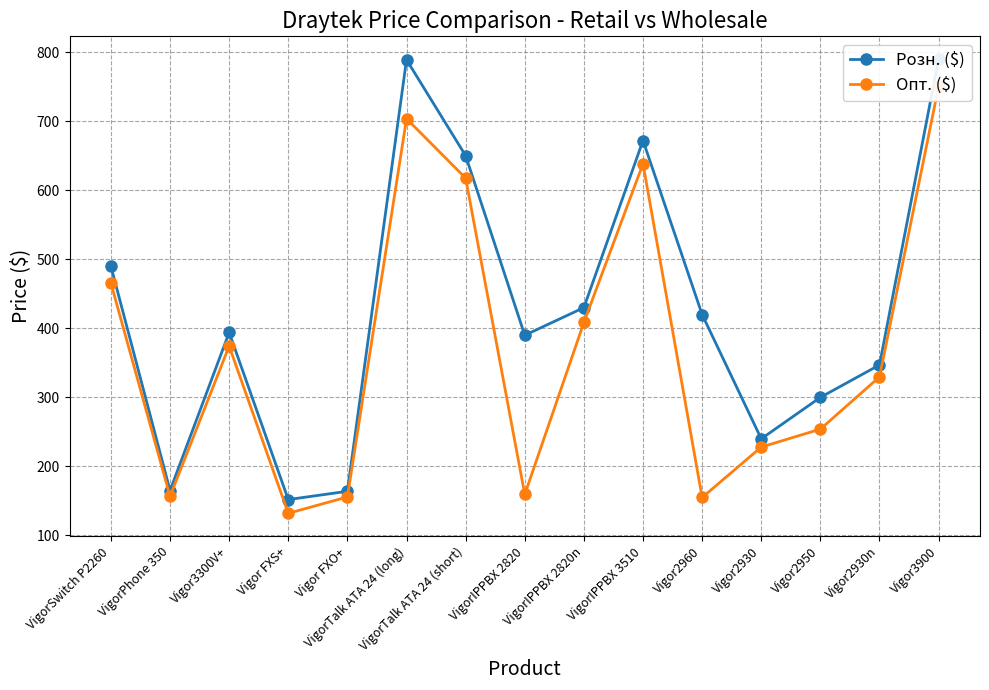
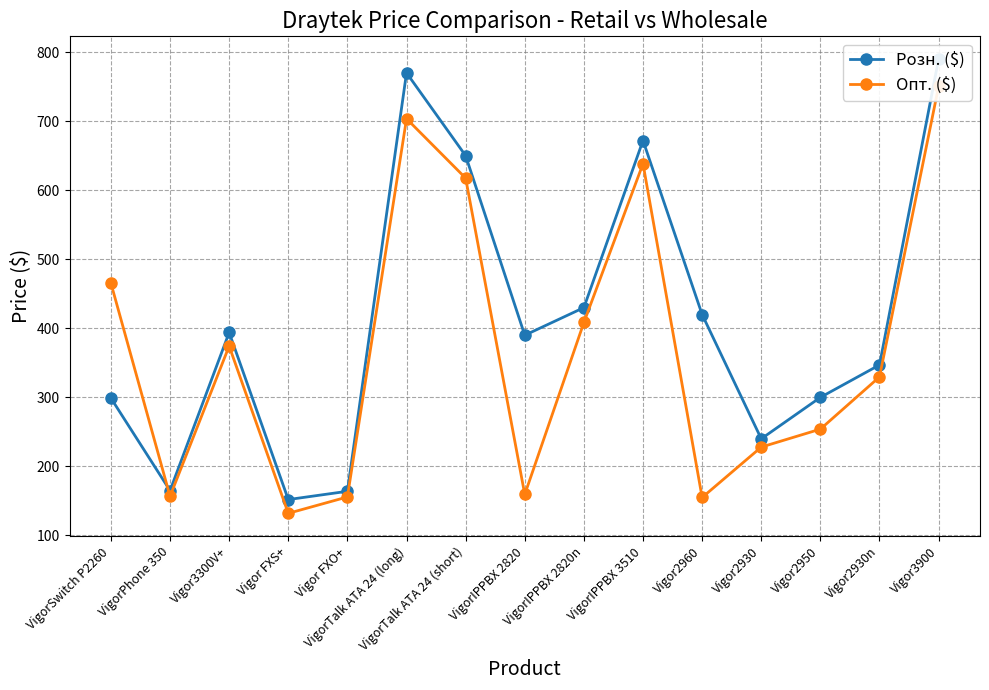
Розн. ($), VigorSwitch P2260: 490 -> 300
Розн. ($), VigorTalk ATA 24 (long): 790 -> 770
